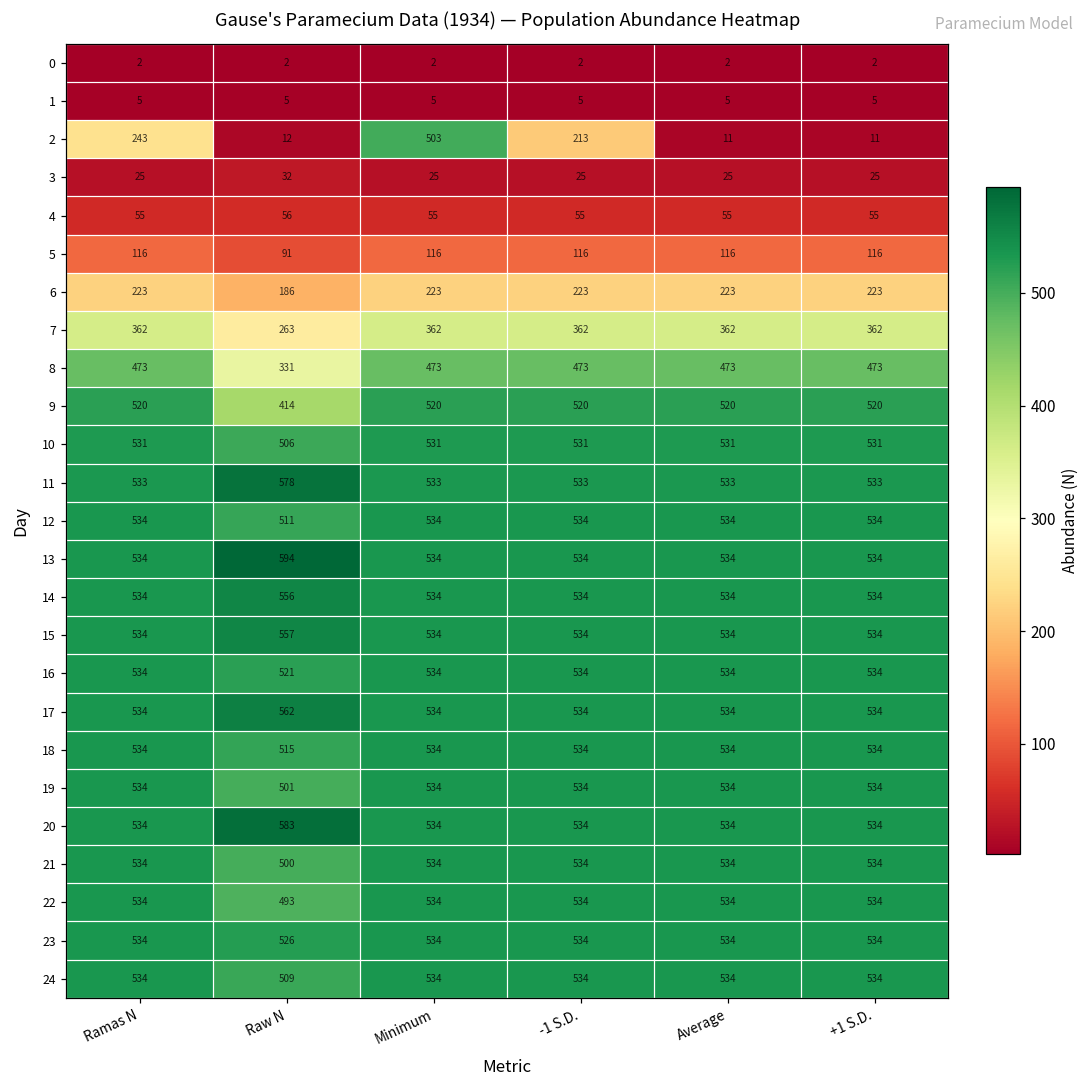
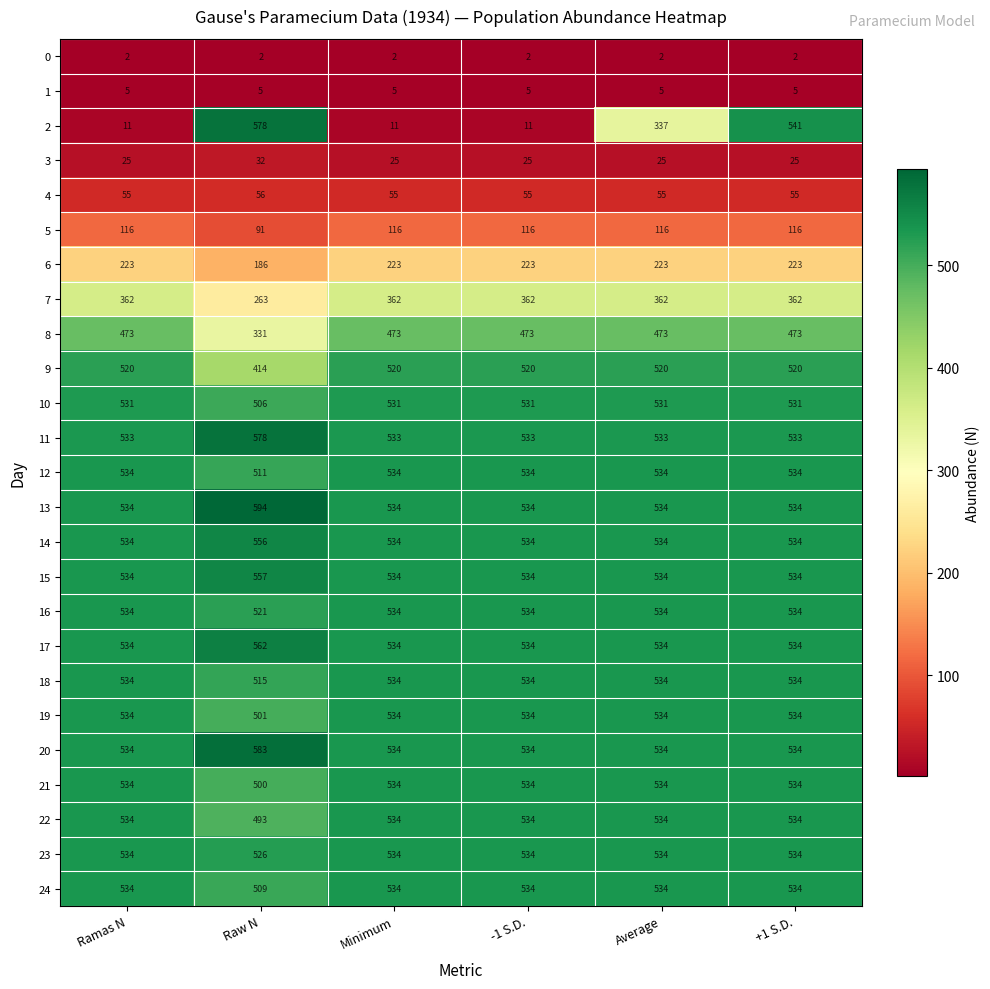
2, Ramas N: 243 -> 11
2, Raw N: 12 -> 578
2, Minimum: 503 -> 11
2, -1 S.D.: 213 -> 11
2, Average: 11 -> 337
2, +1 S.D.: 11 -> 541
